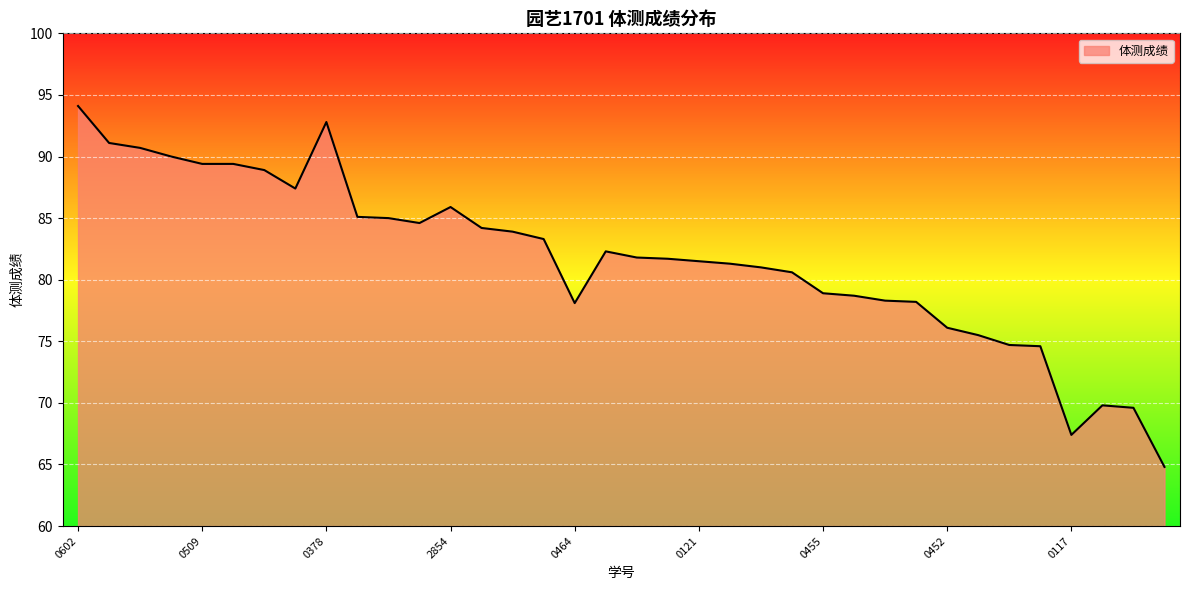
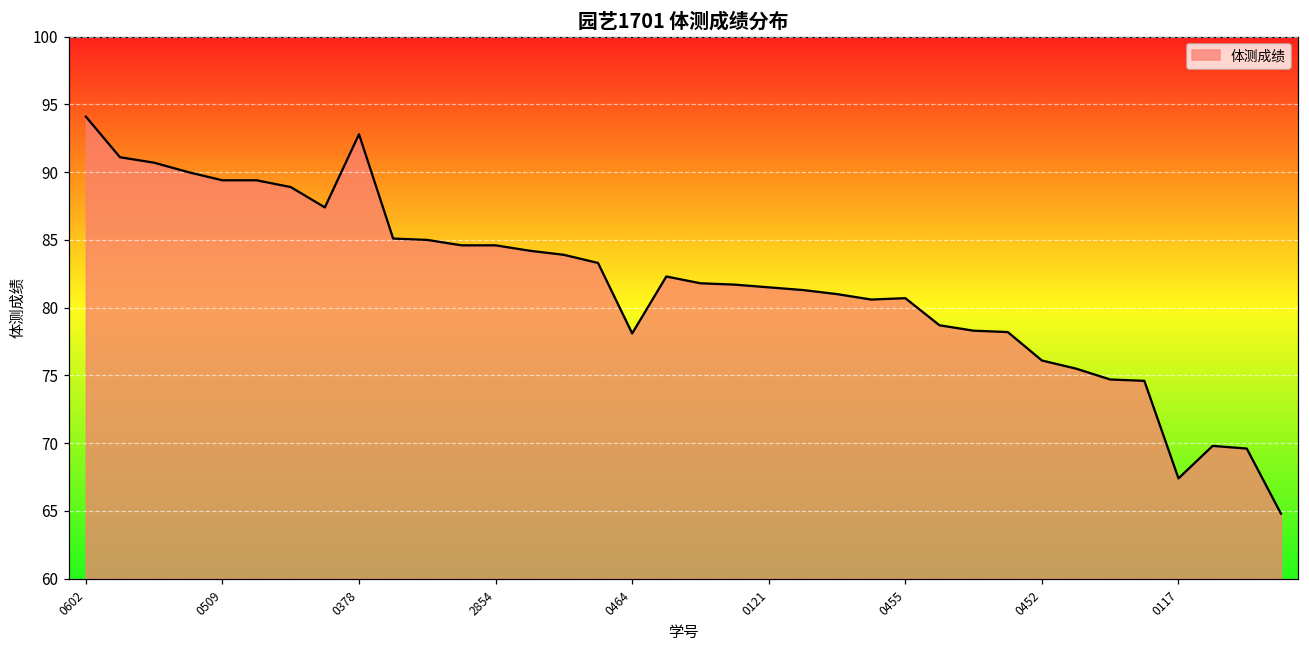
2854: 85.9 -> 84.6
0455: 78.9 -> 80.7
